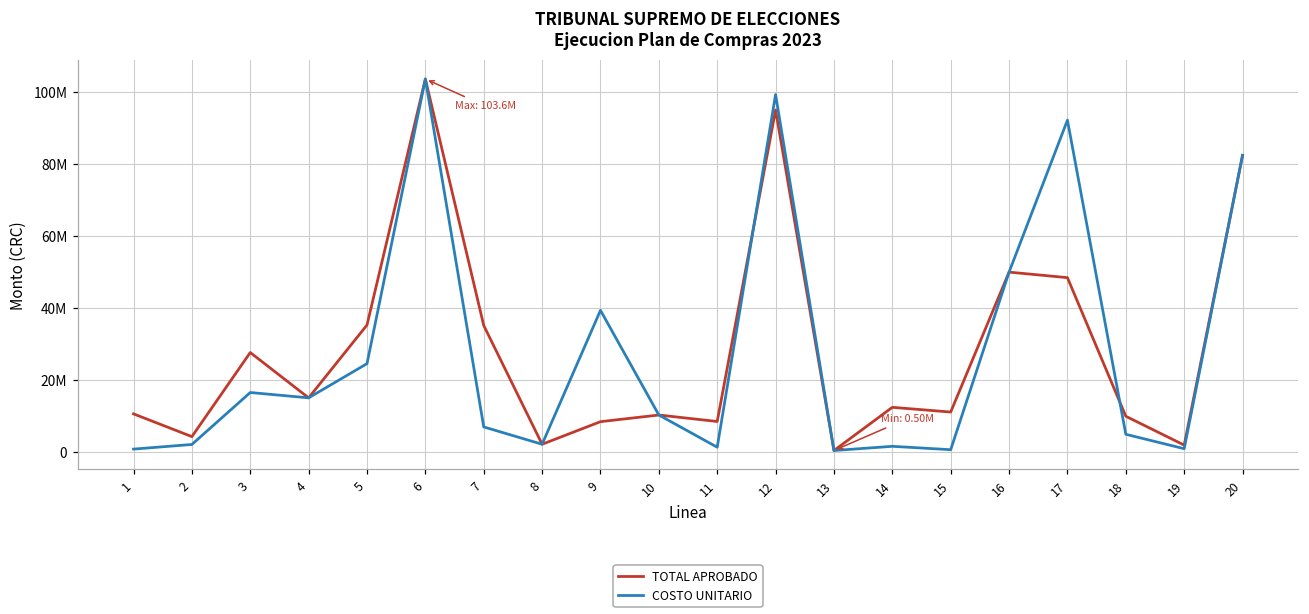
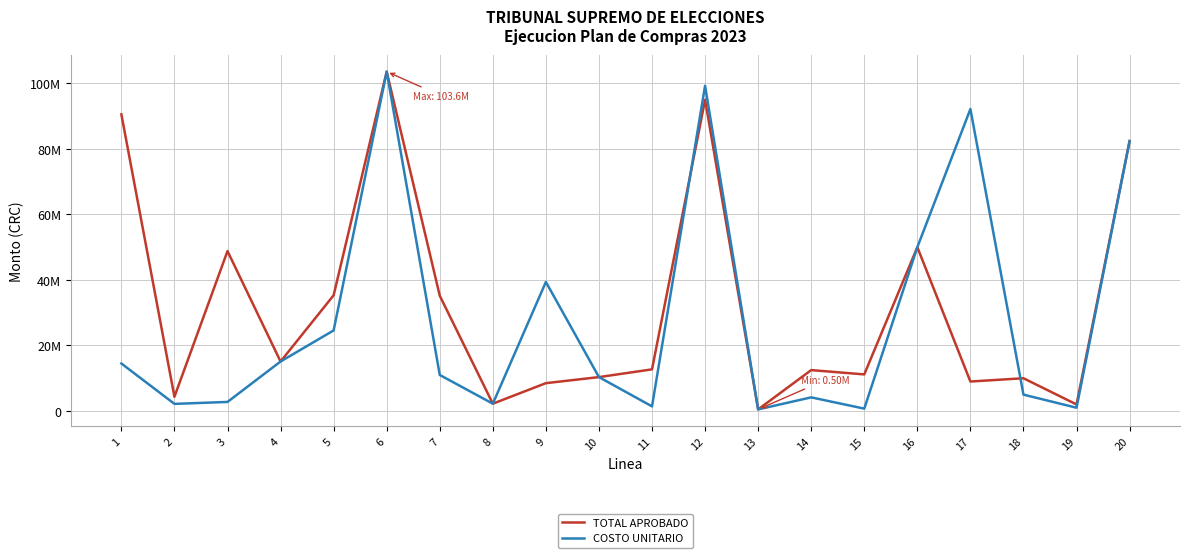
TOTAL APROBADO, 1: 11000000 -> 91000000
COSTO UNITARIO, 1: 1000000 -> 15000000
TOTAL APROBADO, 3: 28000000 -> 49000000
COSTO UNITARIO, 3: 17000000 -> 3000000
COSTO UNITARIO, 7: 7000000 -> 11000000
TOTAL APROBADO, 11: 9000000 -> 13000000
COSTO UNITARIO, 14: 2000000 -> 4000000
TOTAL APROBADO, 17: 48000000 -> 9000000
